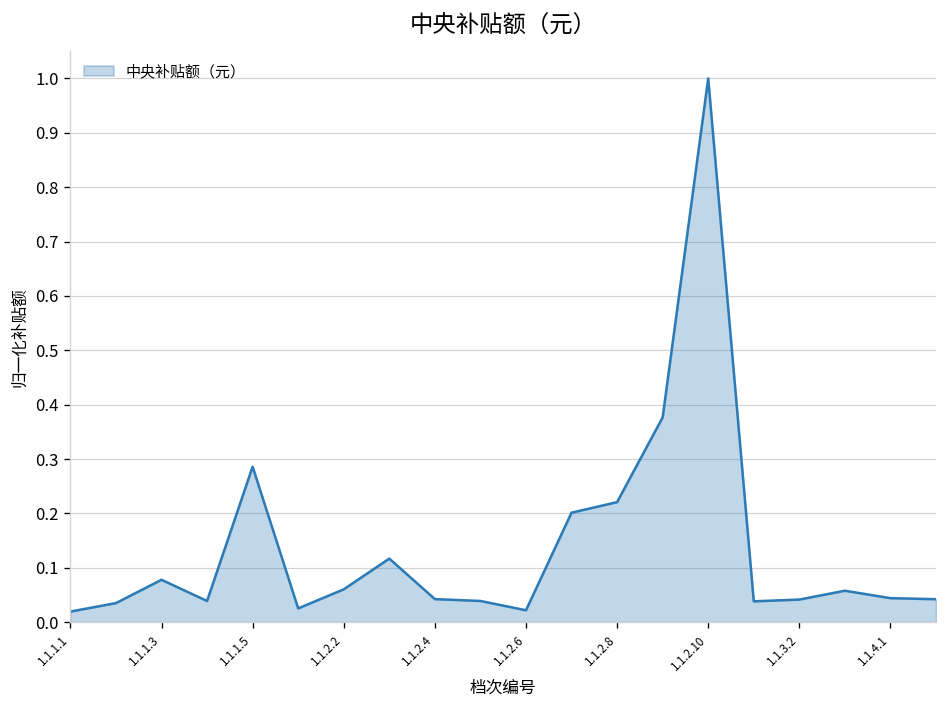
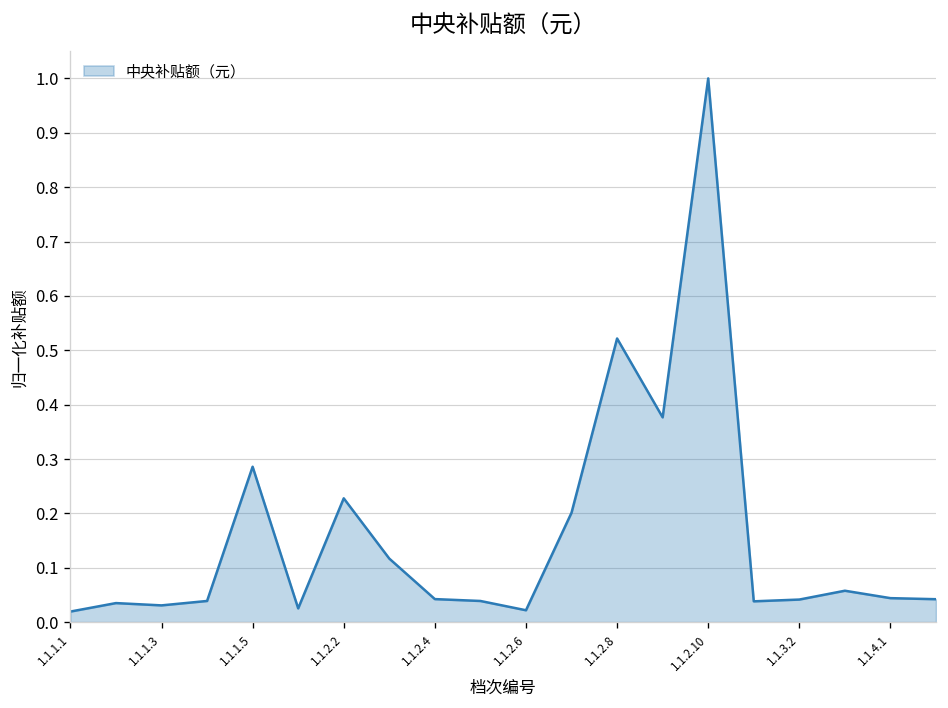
1.1.1.3: 0.08 -> 0.03
1.1.2.2: 0.06 -> 0.23
1.1.2.8: 0.22 -> 0.52
